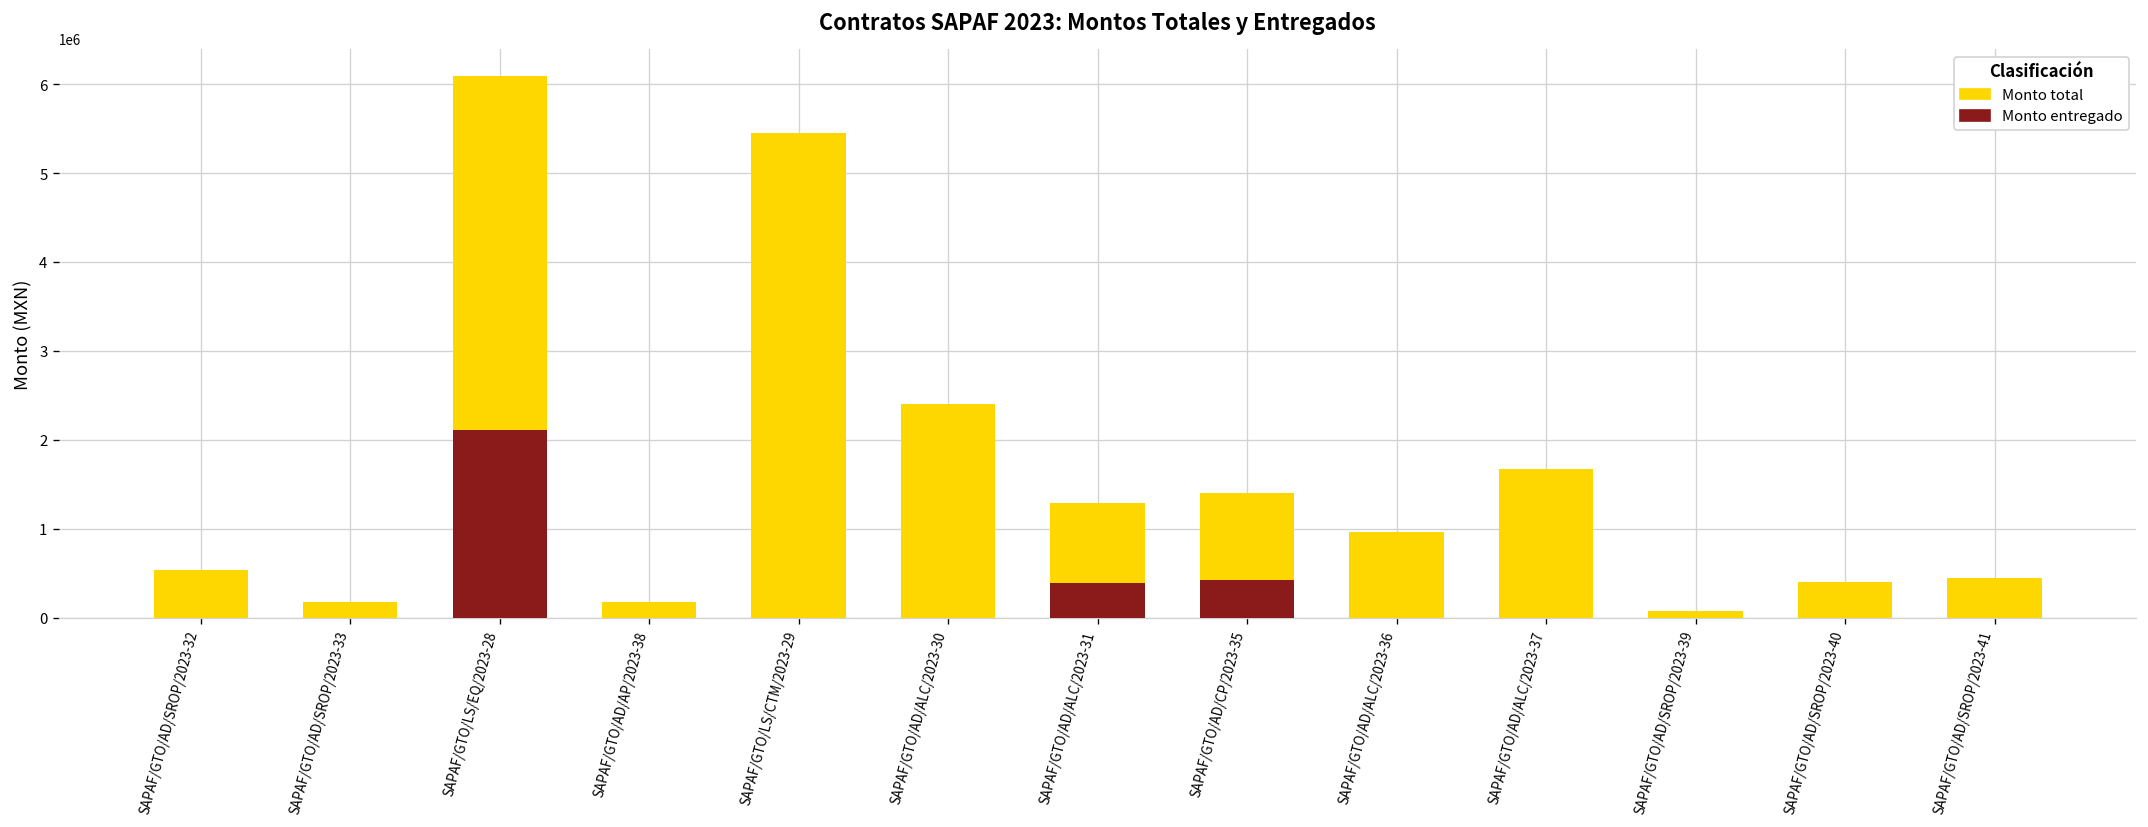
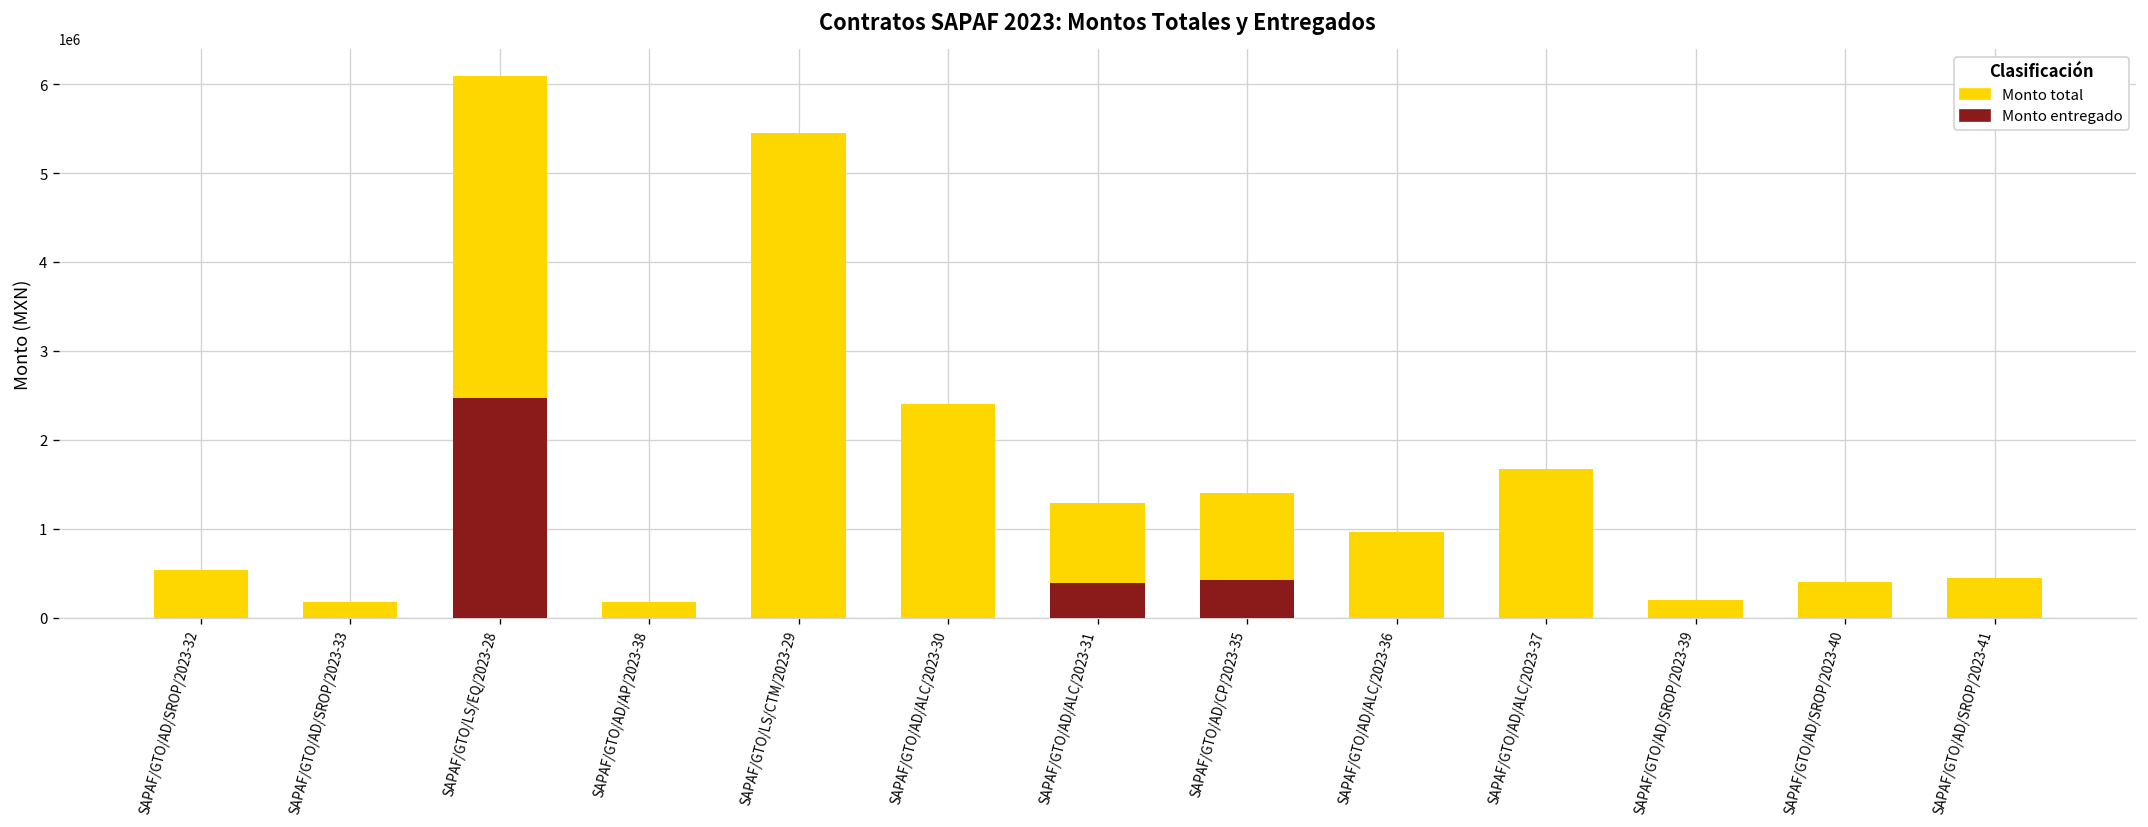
Monto entregado, SAPAF/GTO/LS/EQ/2023-28: 2100000 -> 2500000
Monto total, SAPAF/GTO/AD/SROP/2023-39: 100000 -> 200000
